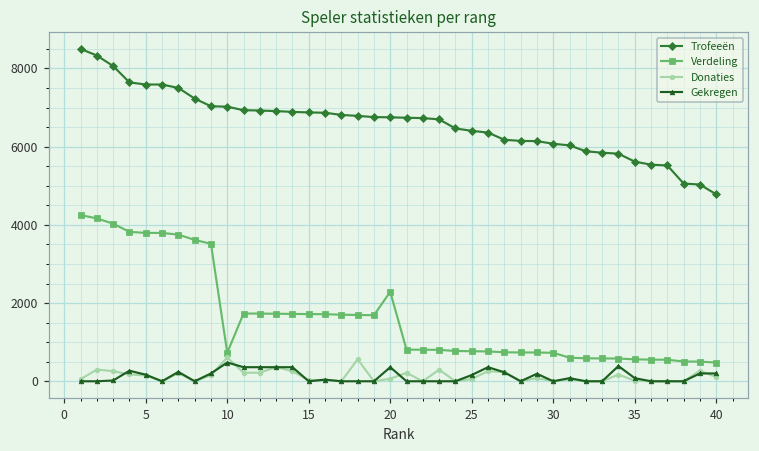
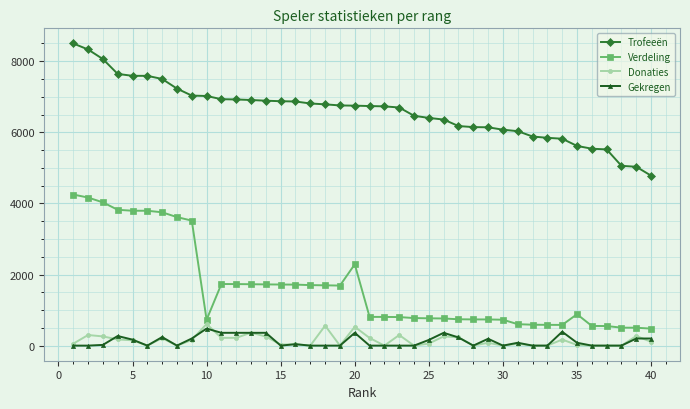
Donaties, 20: 100 -> 500
Verdeling, 35: 600 -> 900
